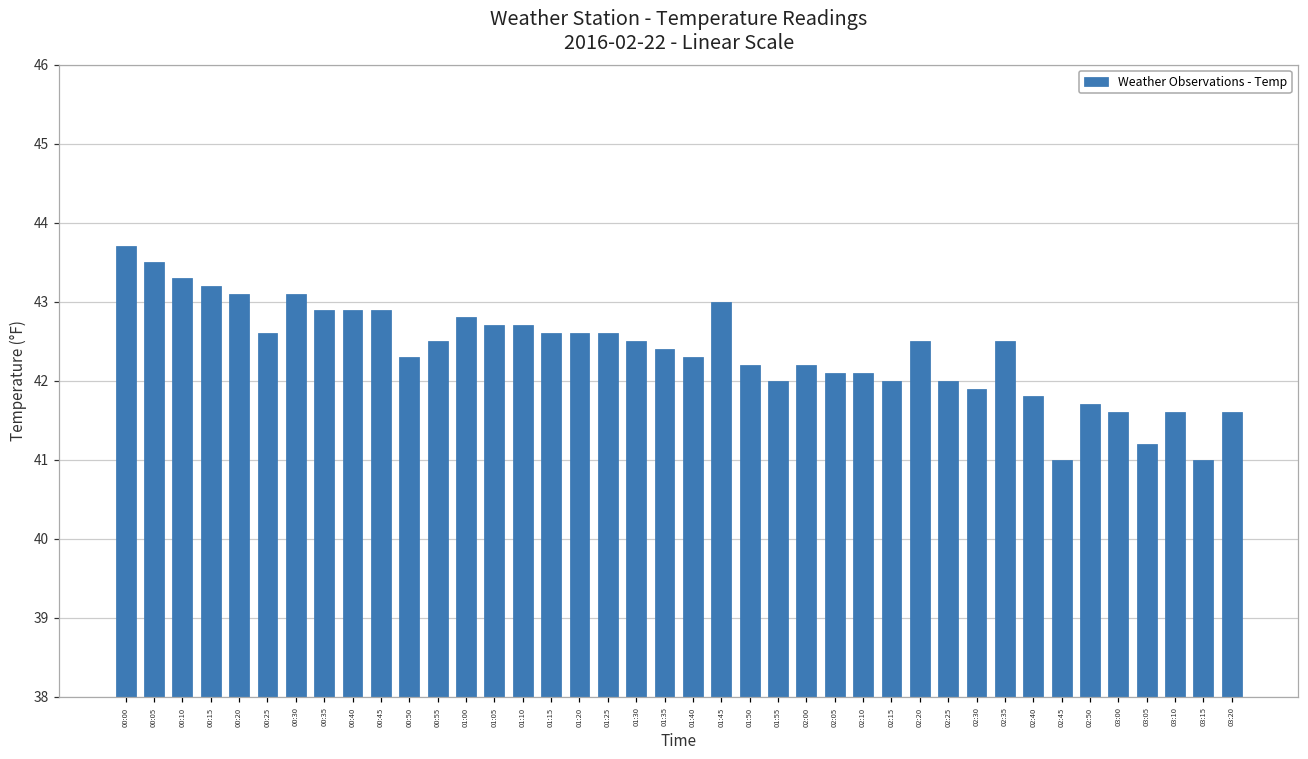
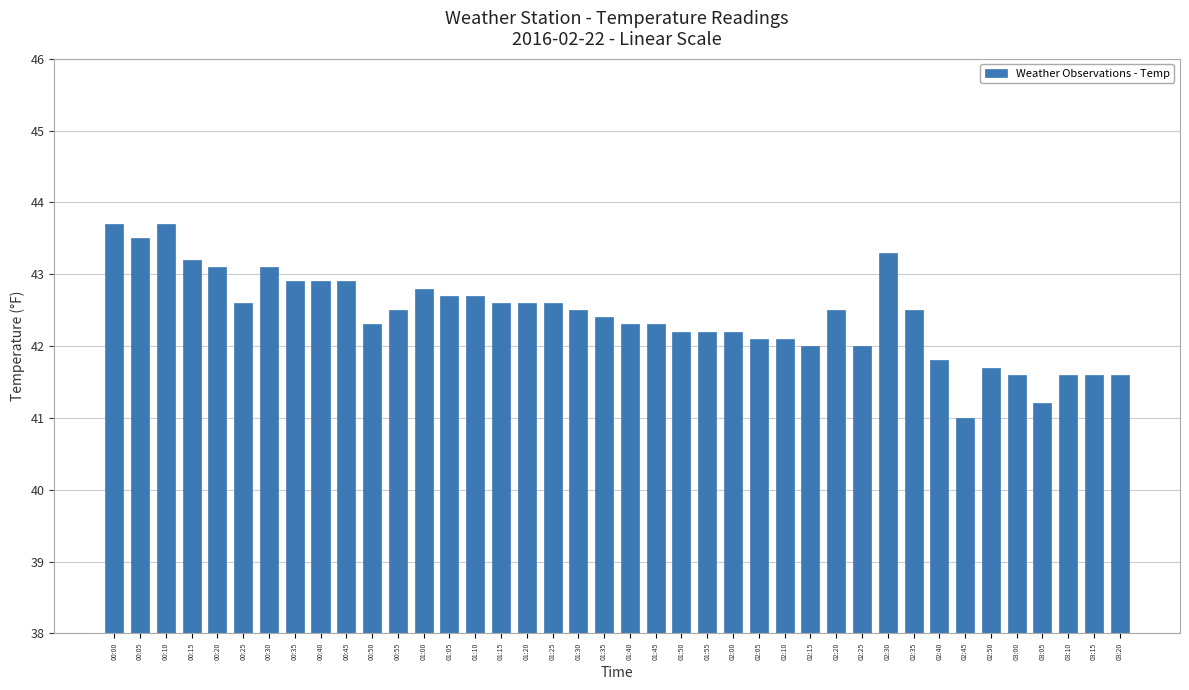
00:10: 43.3 -> 43.7
01:45: 43.0 -> 42.3
01:55: 42.0 -> 42.2
02:30: 41.9 -> 43.3
03:15: 41.0 -> 41.6
